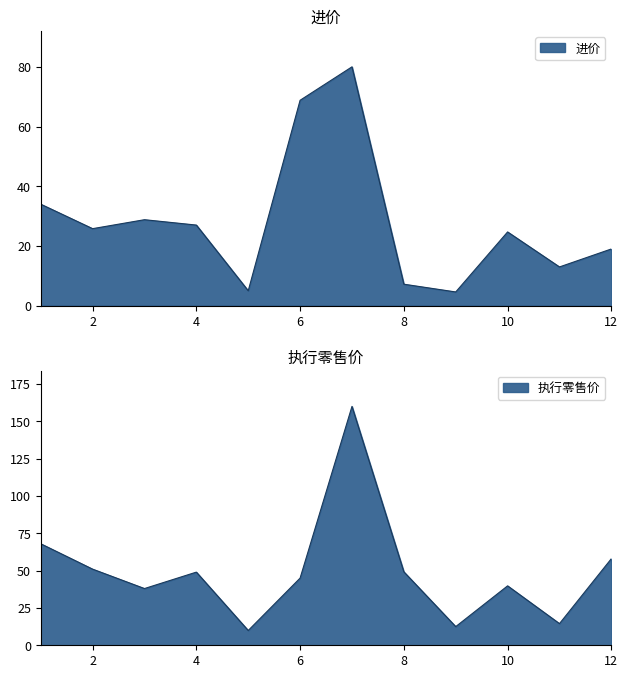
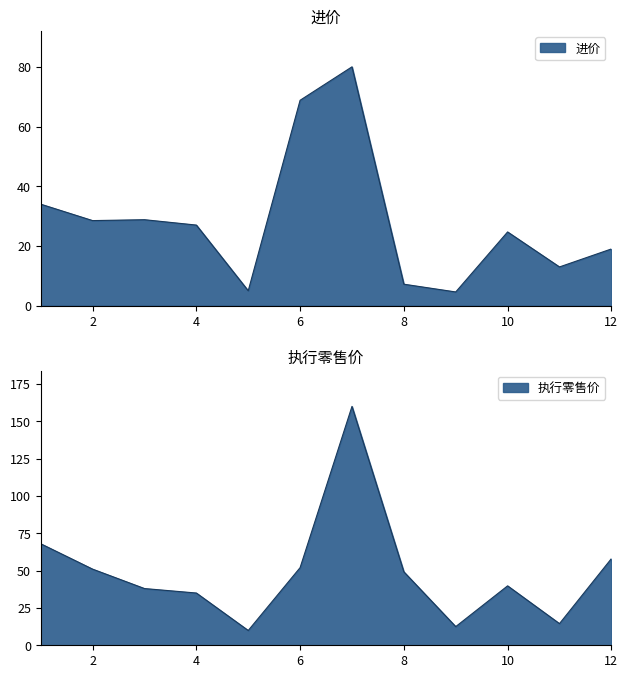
进价, 2: 26 -> 29
执行零售价, 4: 49 -> 35
执行零售价, 6: 45 -> 52
